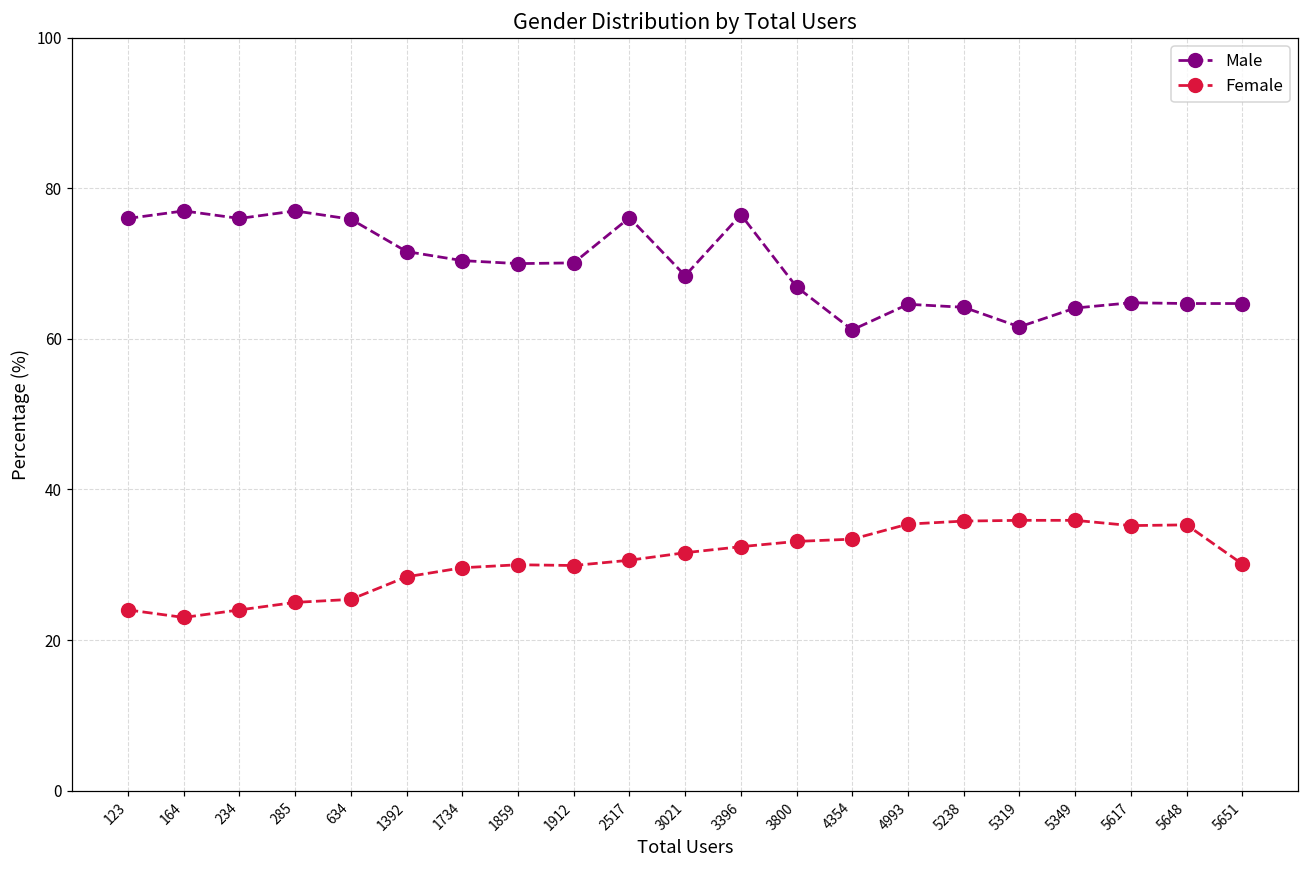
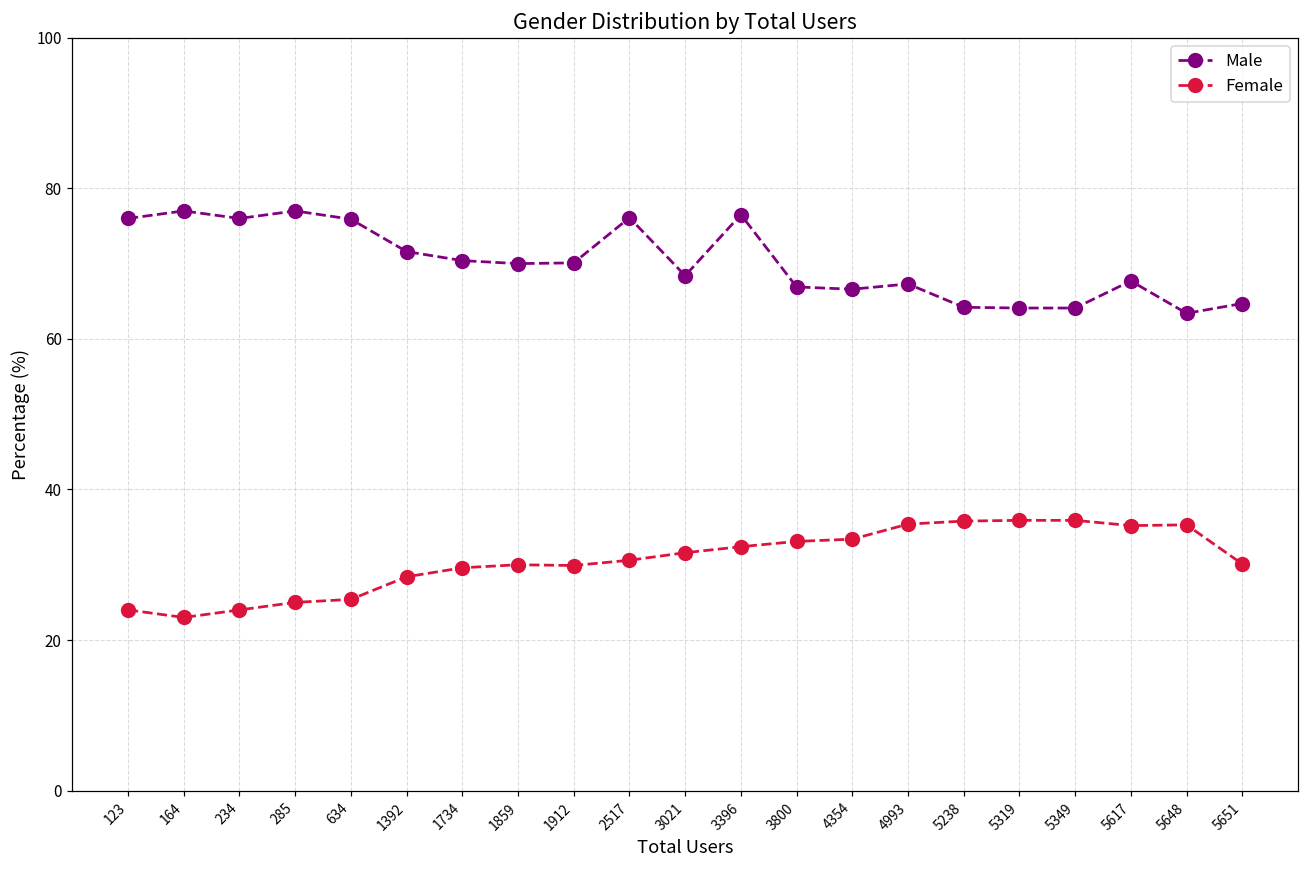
Male, 4354: 61 -> 67
Male, 4993: 65 -> 67
Male, 5319: 62 -> 64
Male, 5617: 65 -> 68
Male, 5648: 65 -> 63
